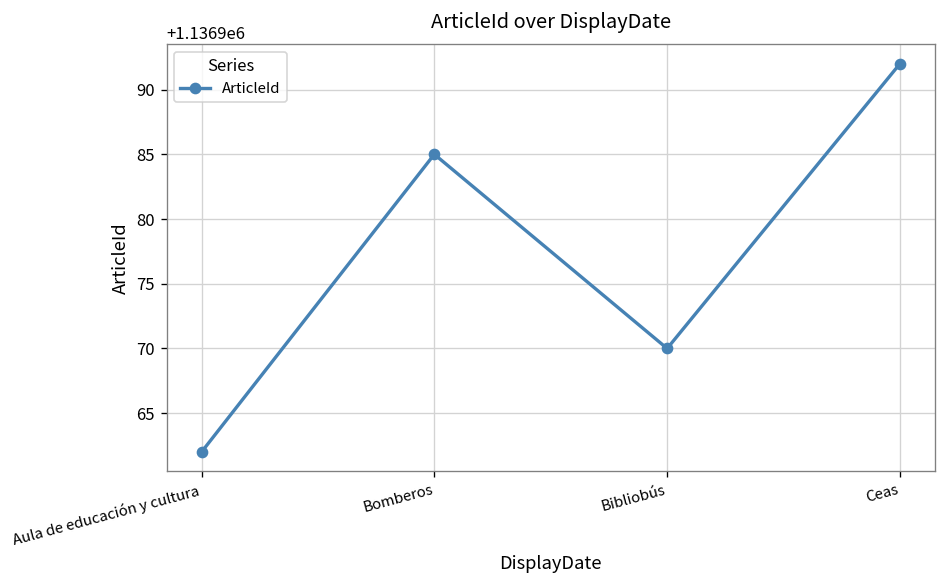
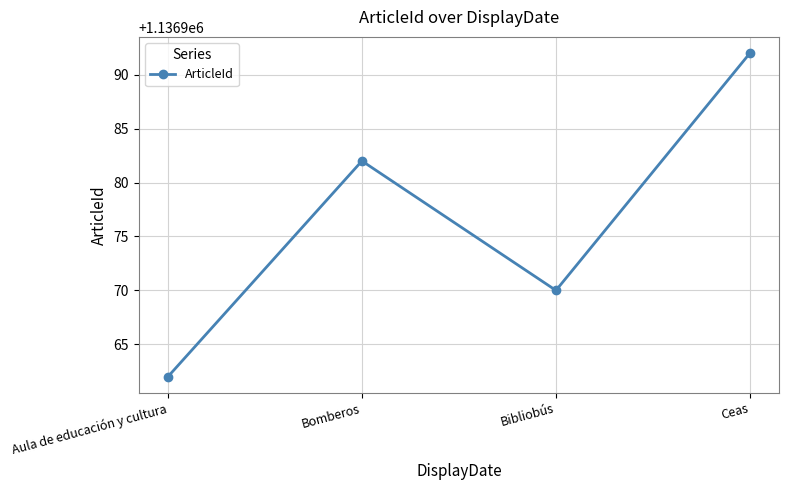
Bomberos: 1136985 -> 1136982
